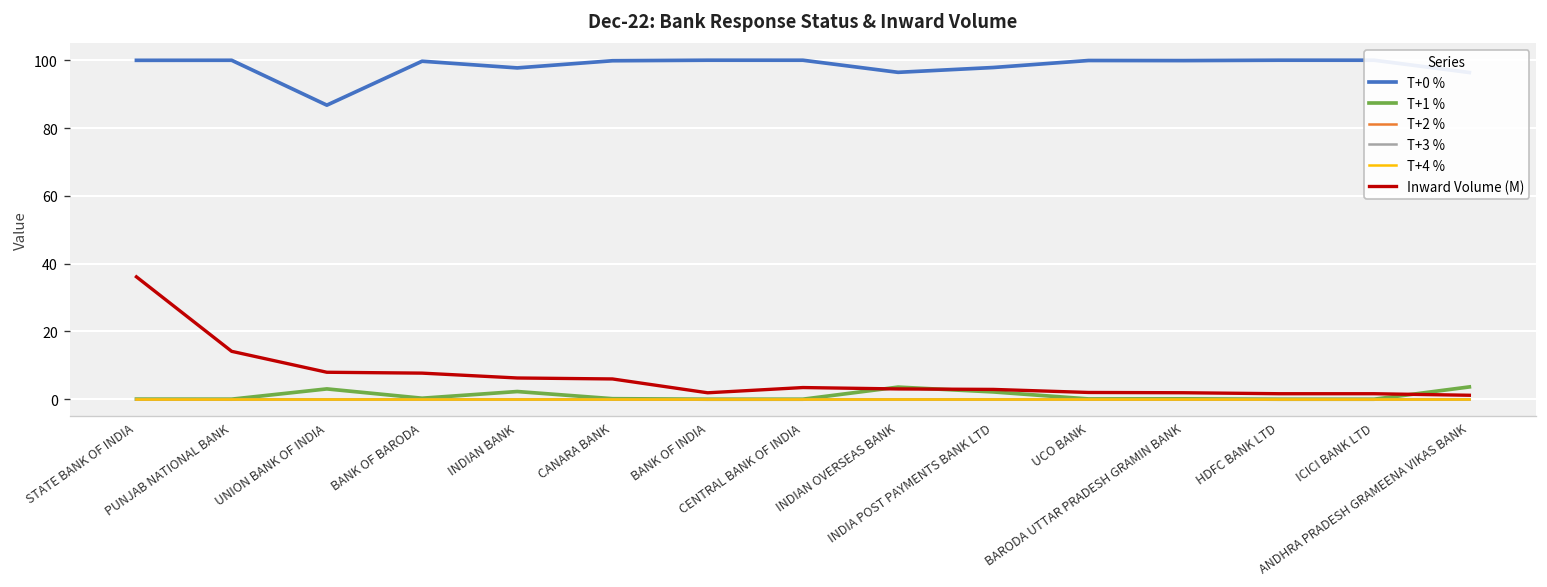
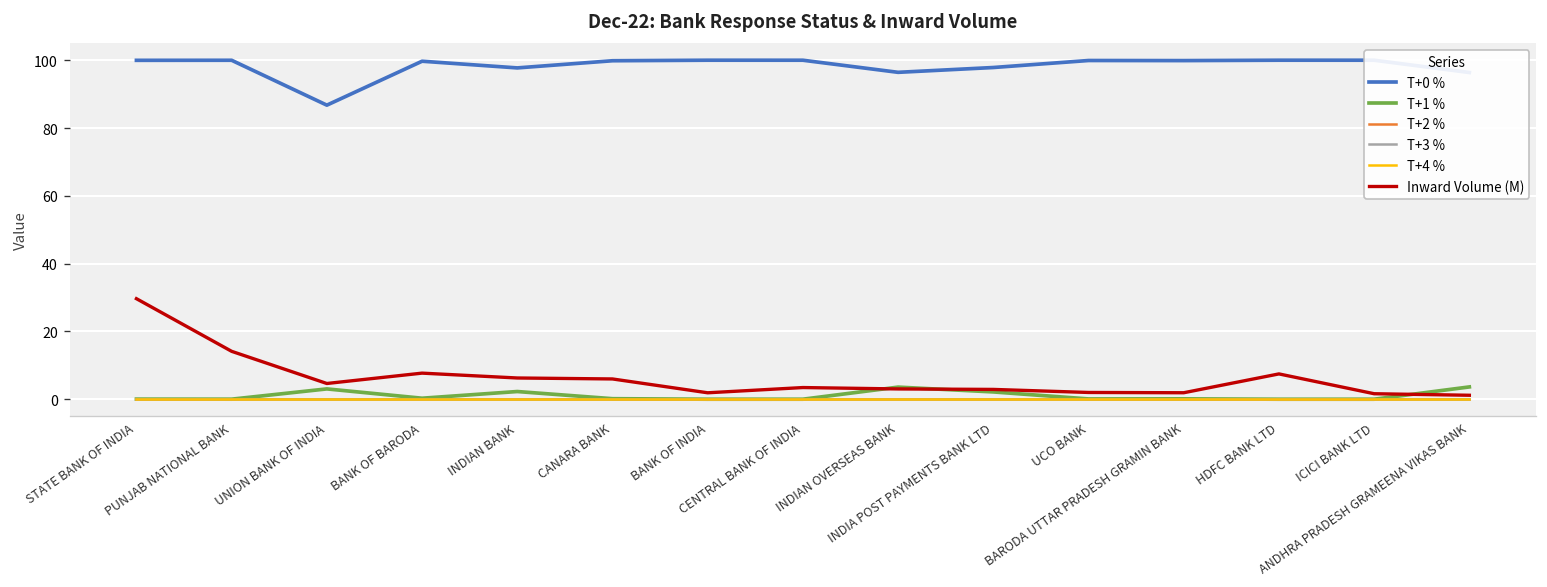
Inward Volume (M), STATE BANK OF INDIA: 36 -> 30
Inward Volume (M), UNION BANK OF INDIA: 8 -> 5
Inward Volume (M), HDFC BANK LTD: 2 -> 7
